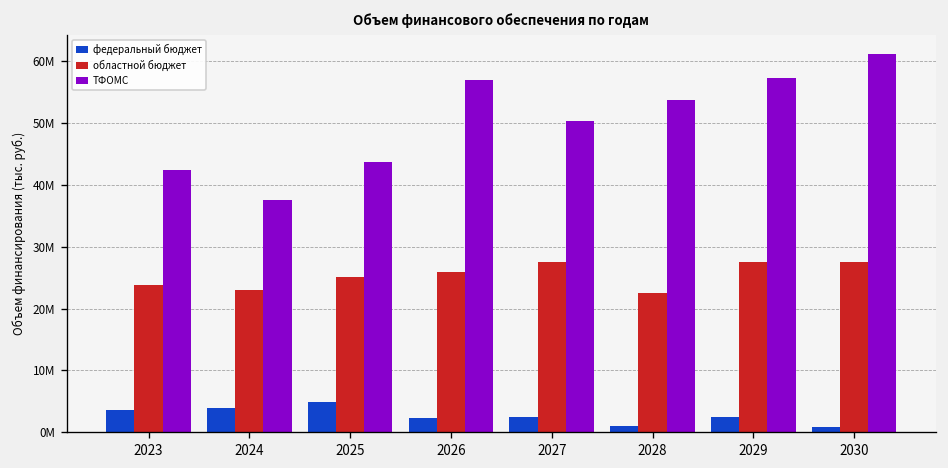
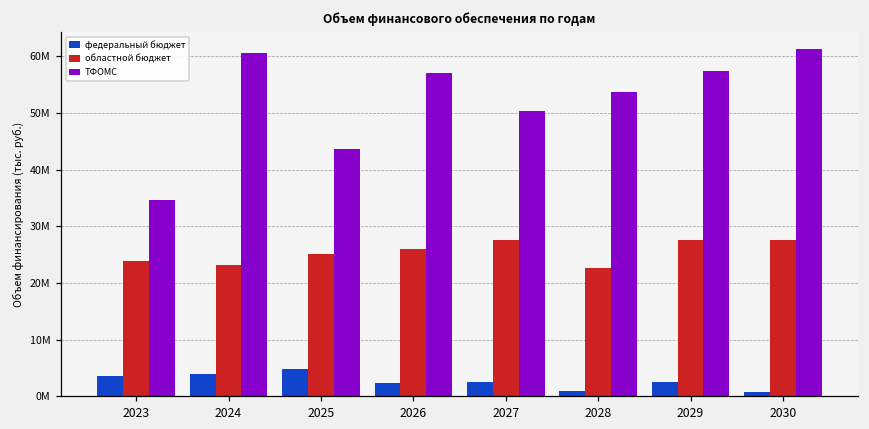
ТФОМС, 2023: 42000000 -> 35000000
ТФОМС, 2024: 38000000 -> 61000000
